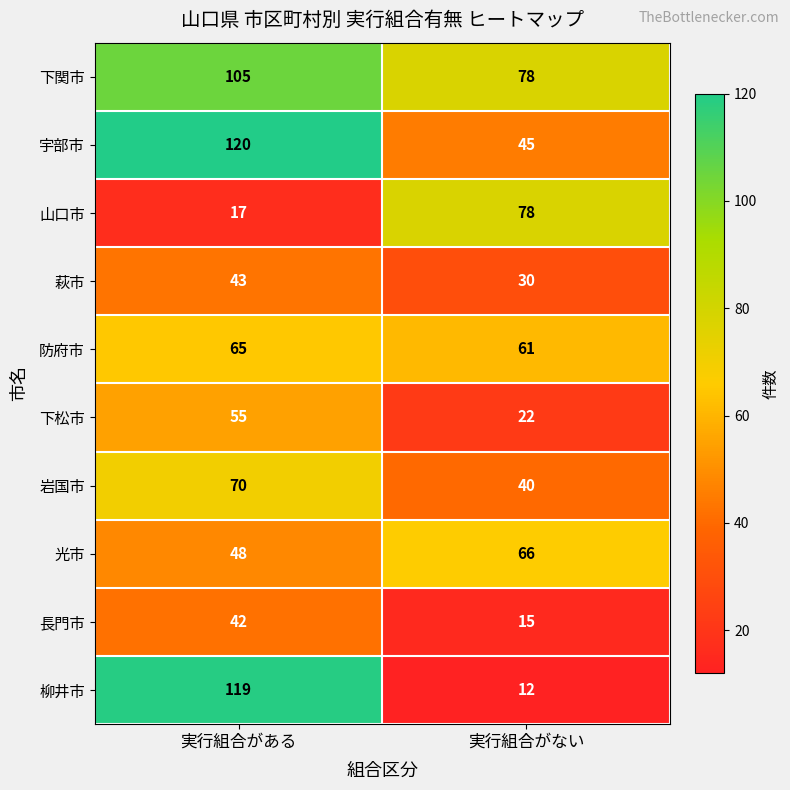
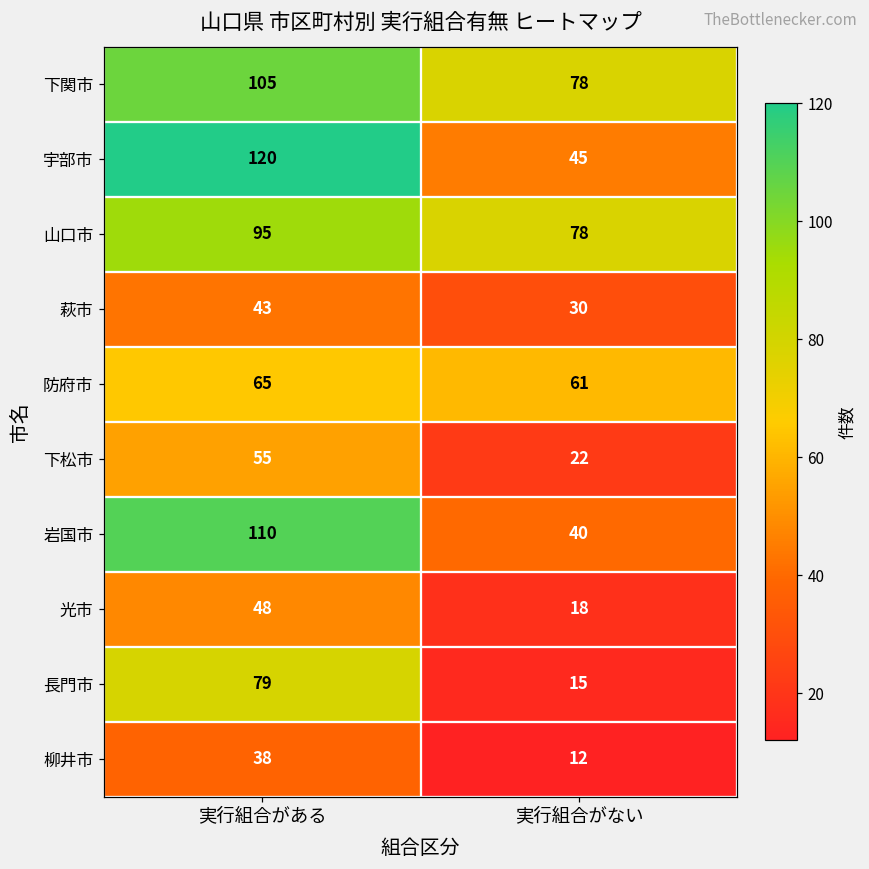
山口市, 実行組合がある: 17 -> 95
岩国市, 実行組合がある: 70 -> 110
光市, 実行組合がない: 66 -> 18
長門市, 実行組合がある: 42 -> 79
柳井市, 実行組合がある: 119 -> 38
